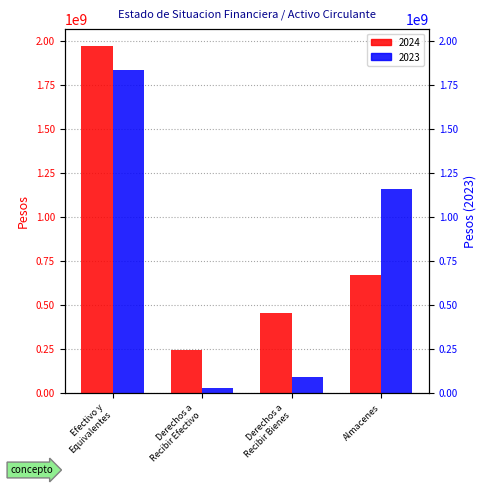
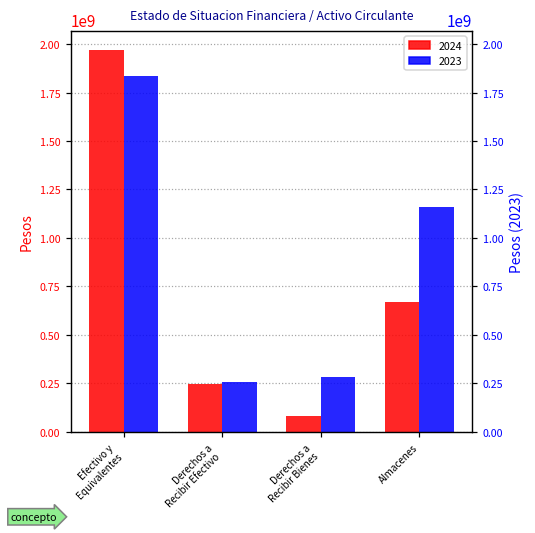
2023, Derechos a Recibir Efectivo: 30000000 -> 260000000
2024, Derechos a Recibir Bienes: 450000000 -> 80000000
2023, Derechos a Recibir Bienes: 90000000 -> 280000000
